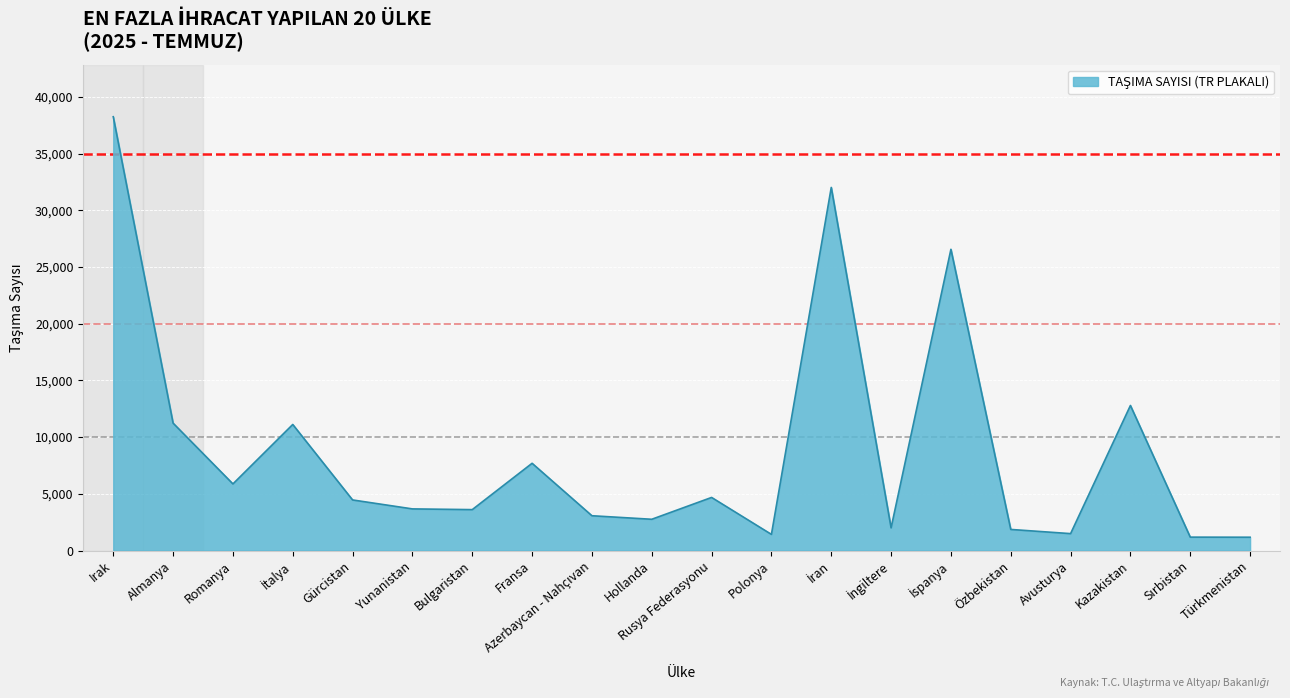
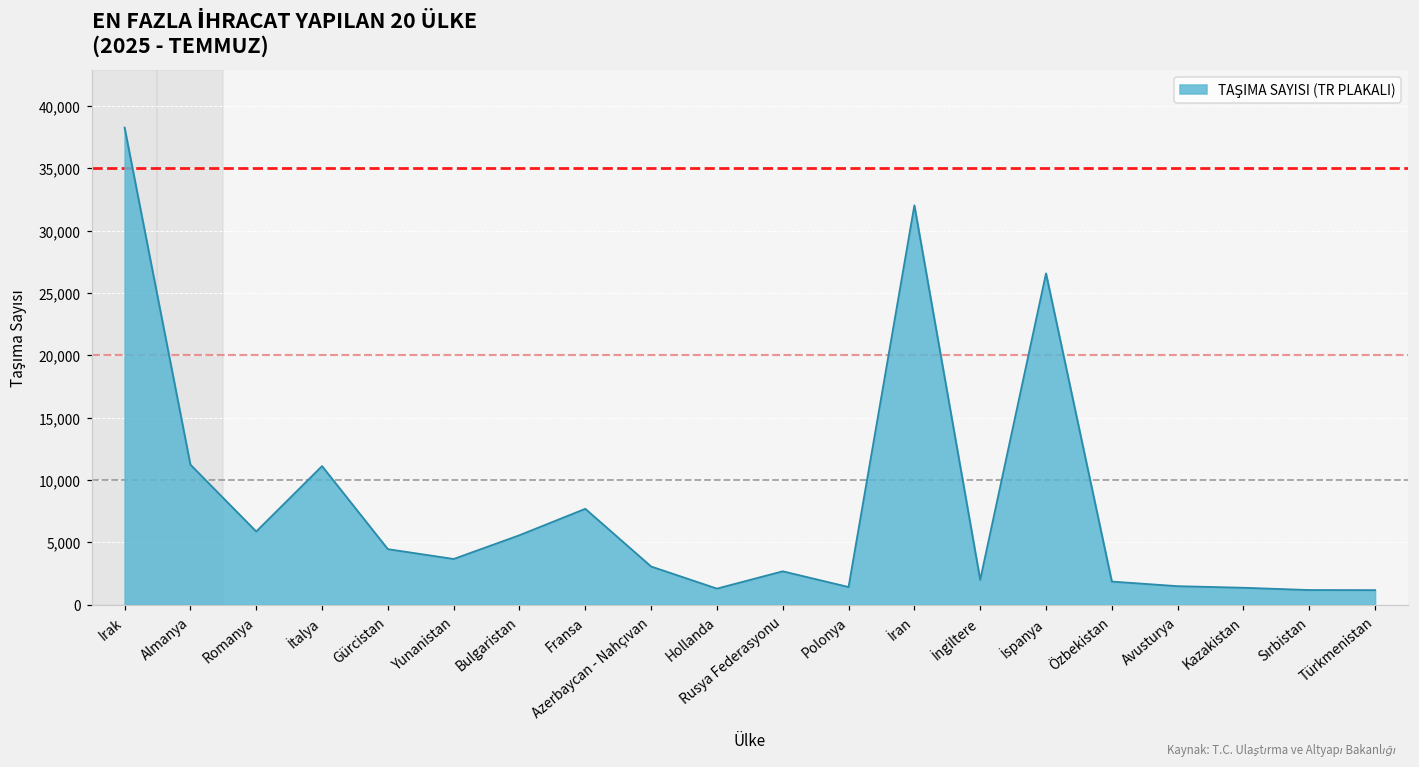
Bulgaristan: 3,600 -> 5,600
Hollanda: 2,800 -> 1,300
Rusya Federasyonu: 4,700 -> 2,700
Kazakistan: 12,800 -> 1,400
